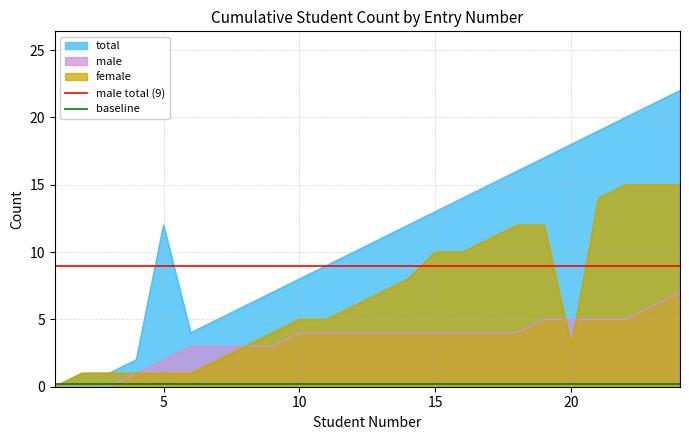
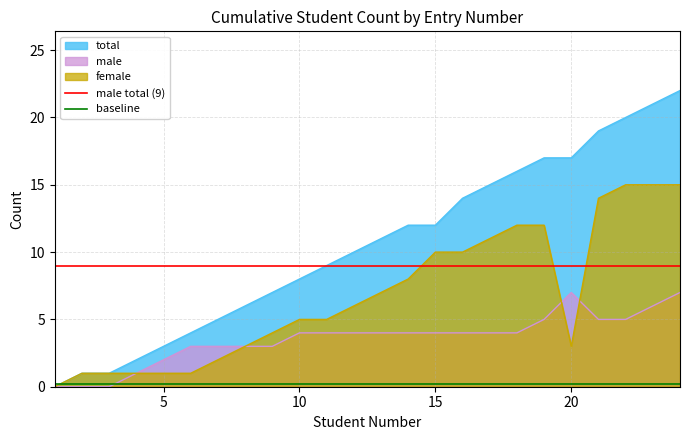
total, 5: 12 -> 3
total, 15: 13 -> 12
total, 20: 18 -> 17
male, 20: 5 -> 7
